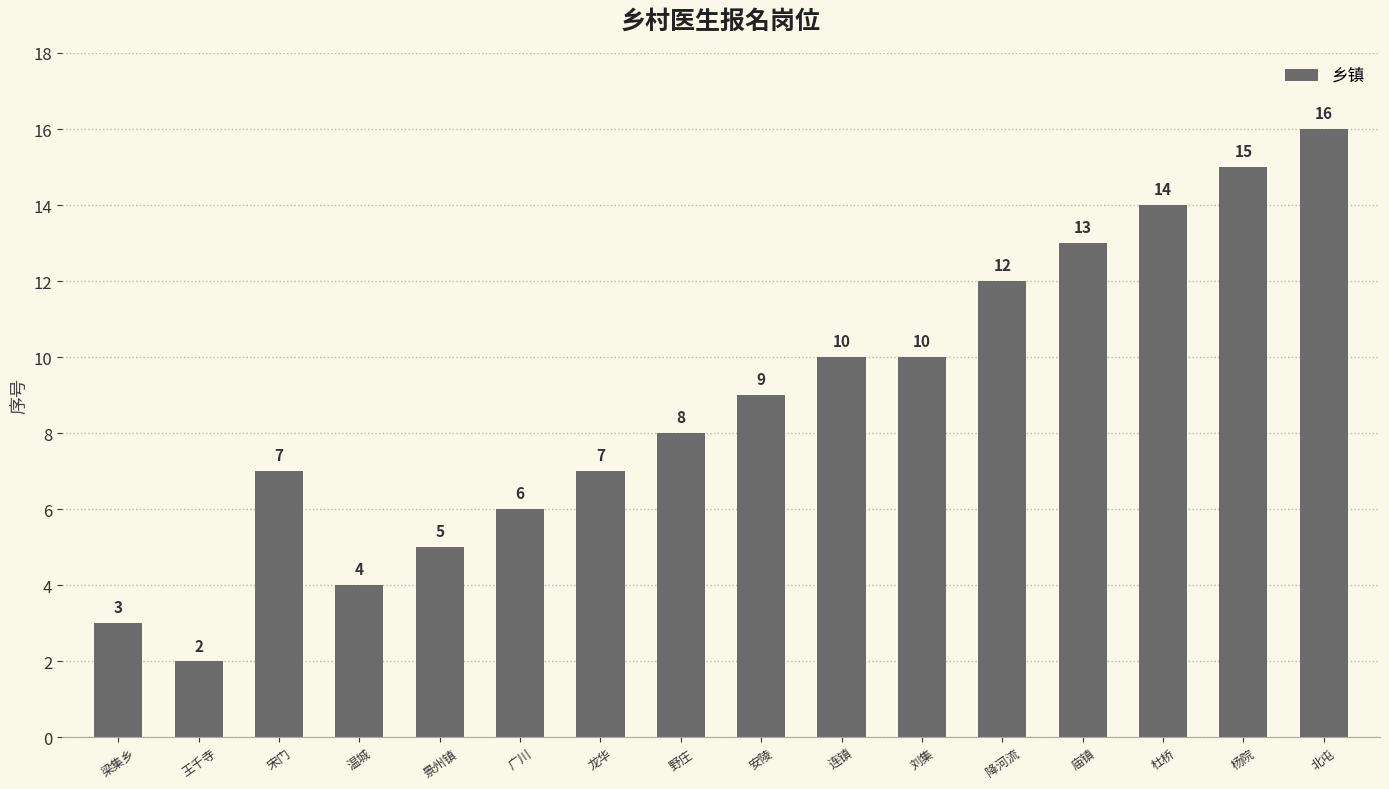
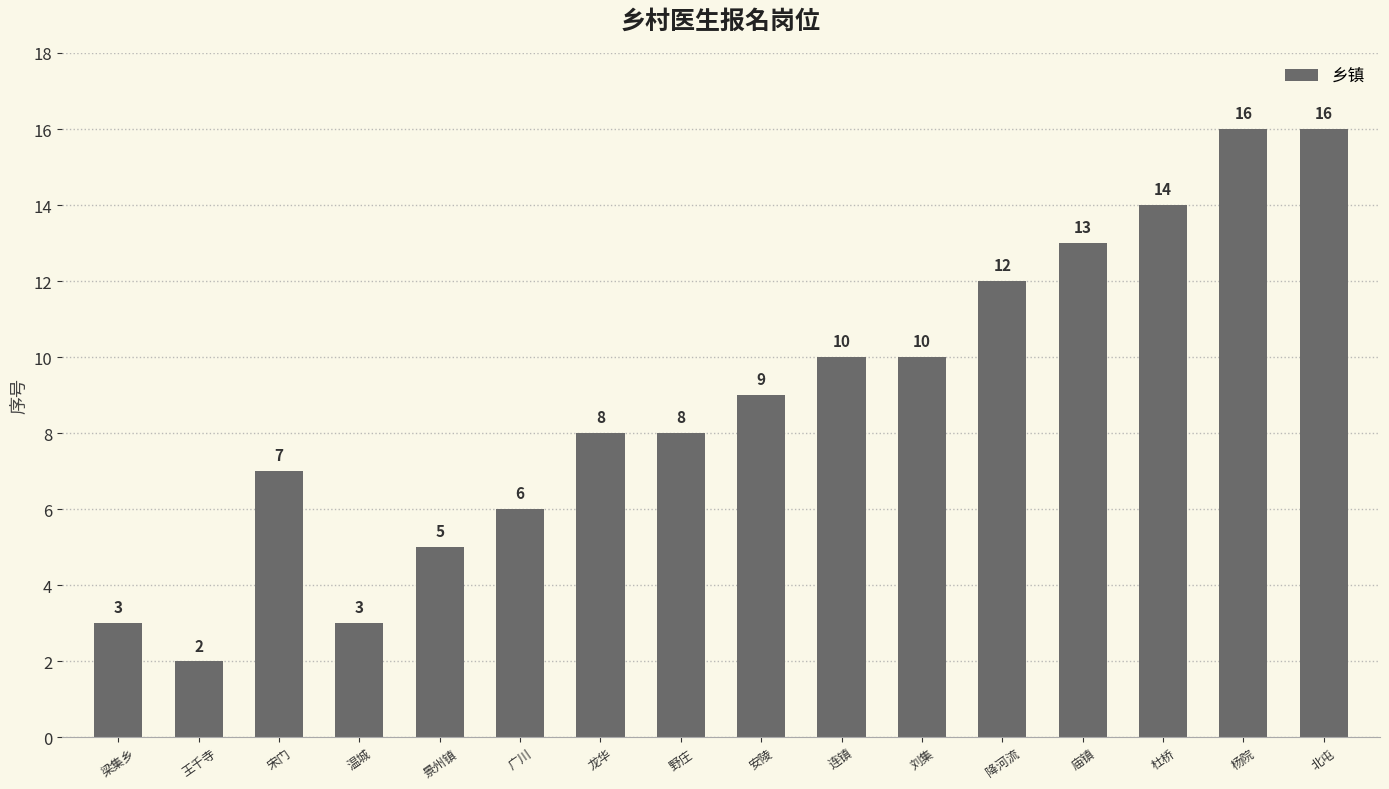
温城: 4 -> 3
龙华: 7 -> 8
杨院: 15 -> 16
